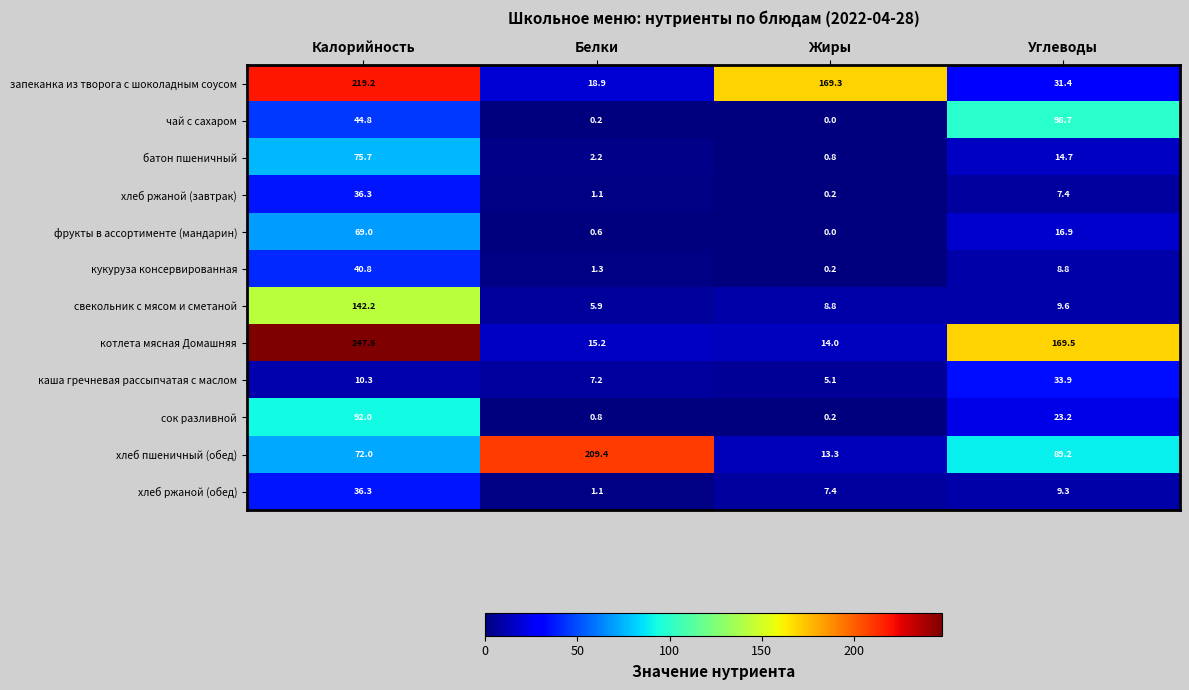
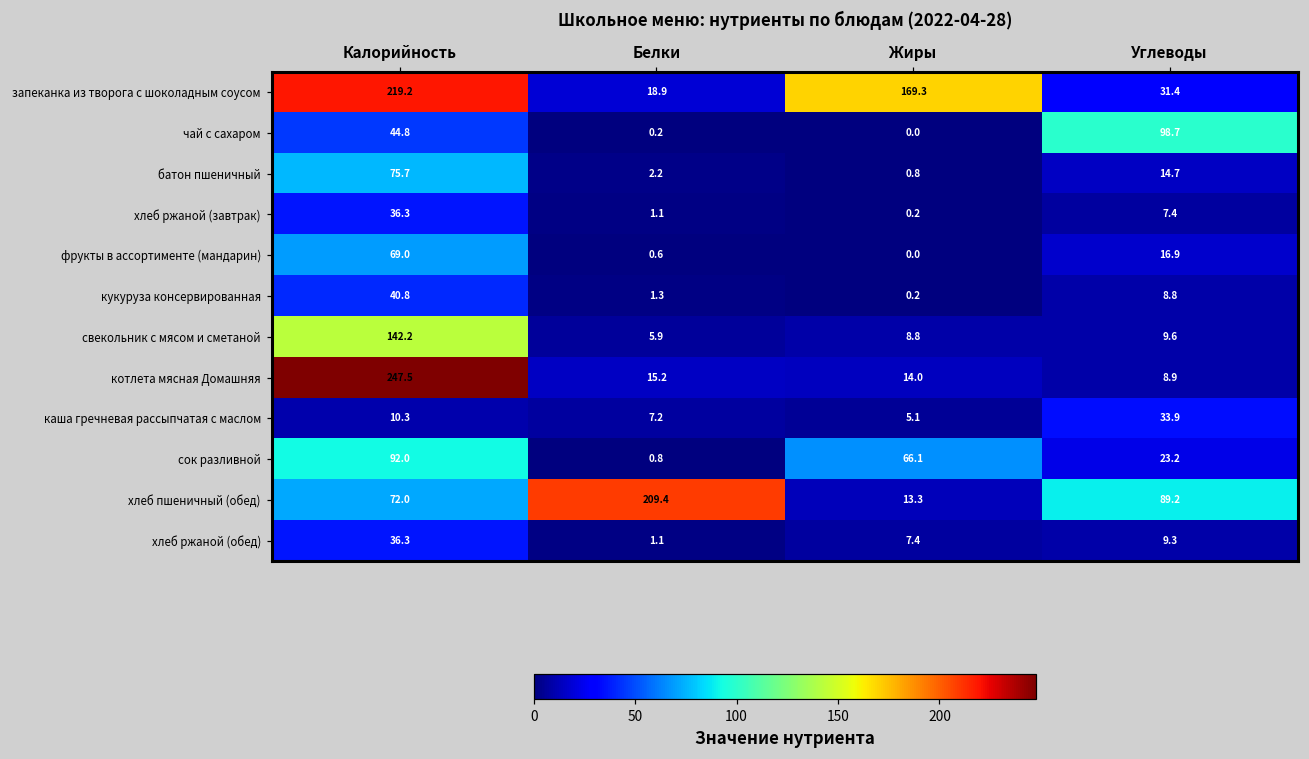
котлета мясная Домашняя, Углеводы: 169.5 -> 8.9
сок разливной, Жиры: 0.2 -> 66.1
